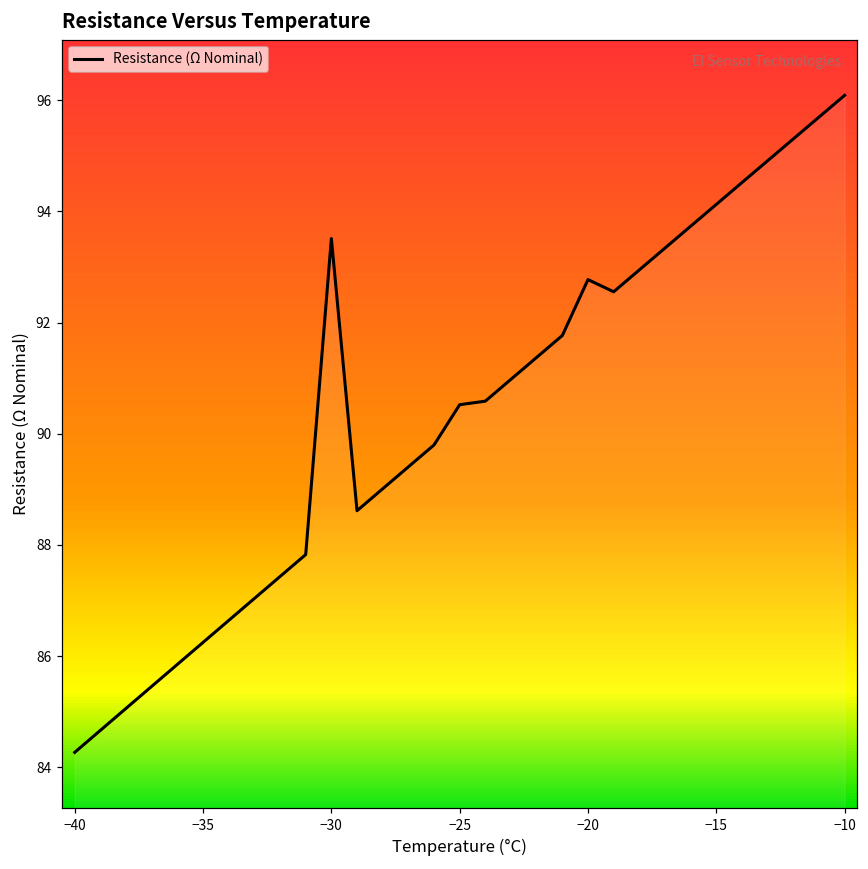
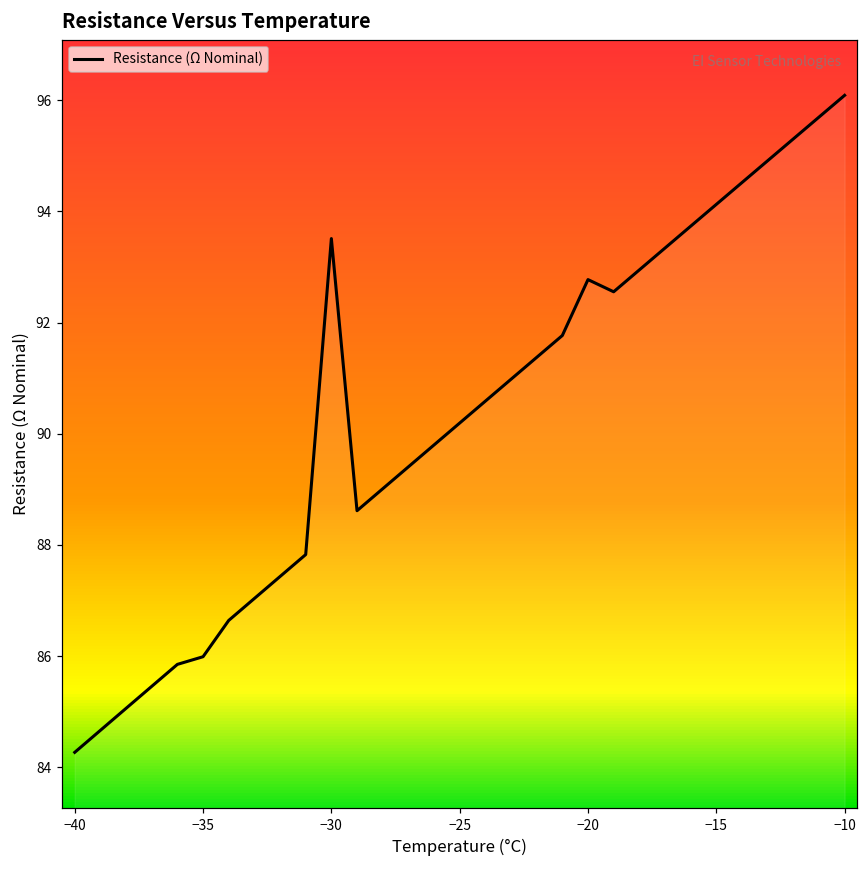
−35: 86.2 -> 86.0
−25: 90.5 -> 90.2
